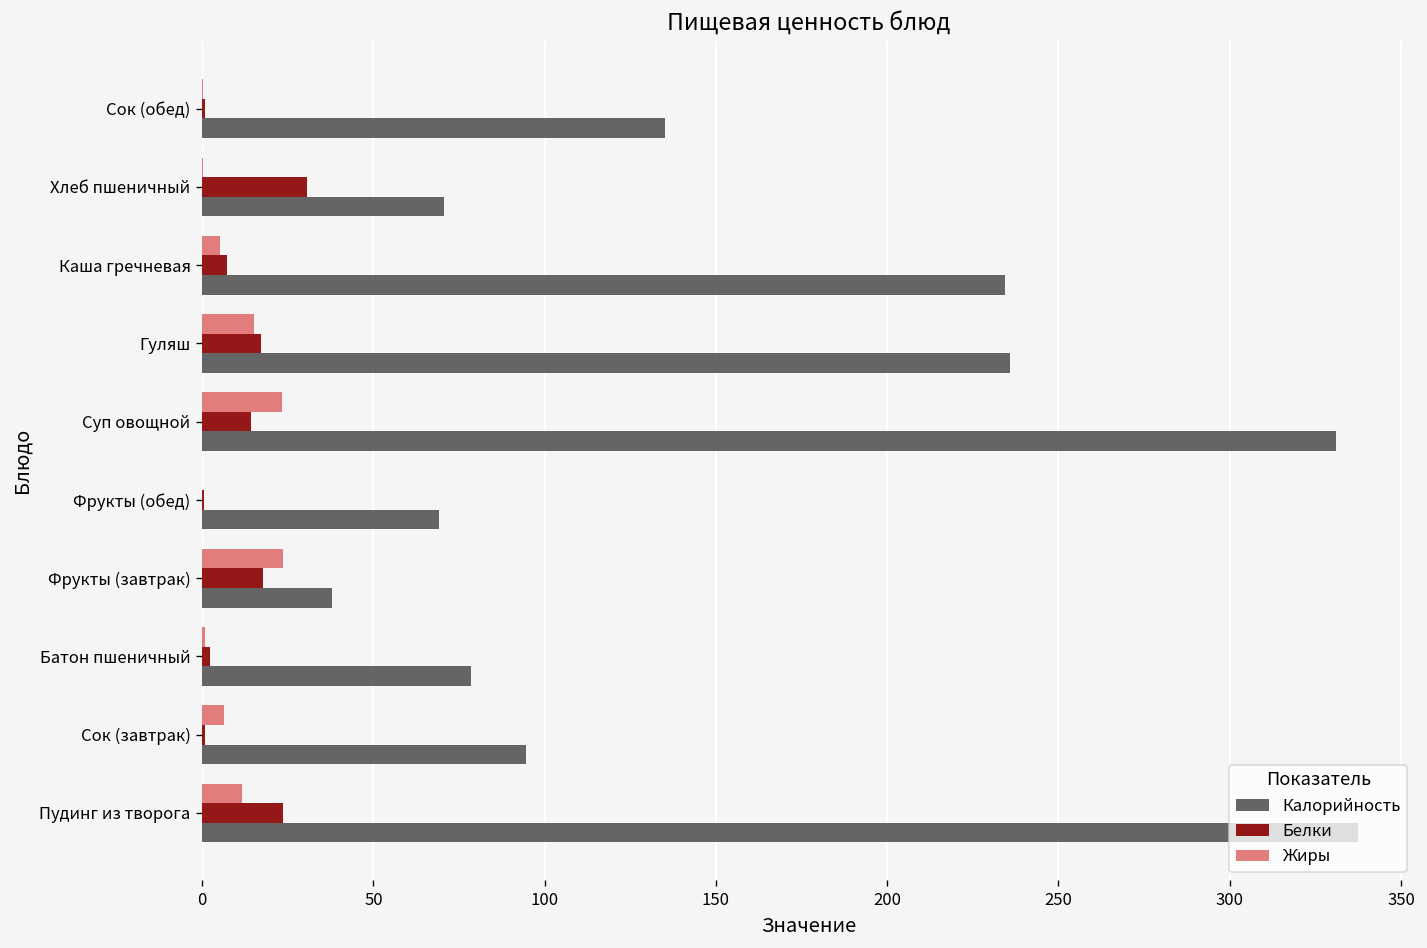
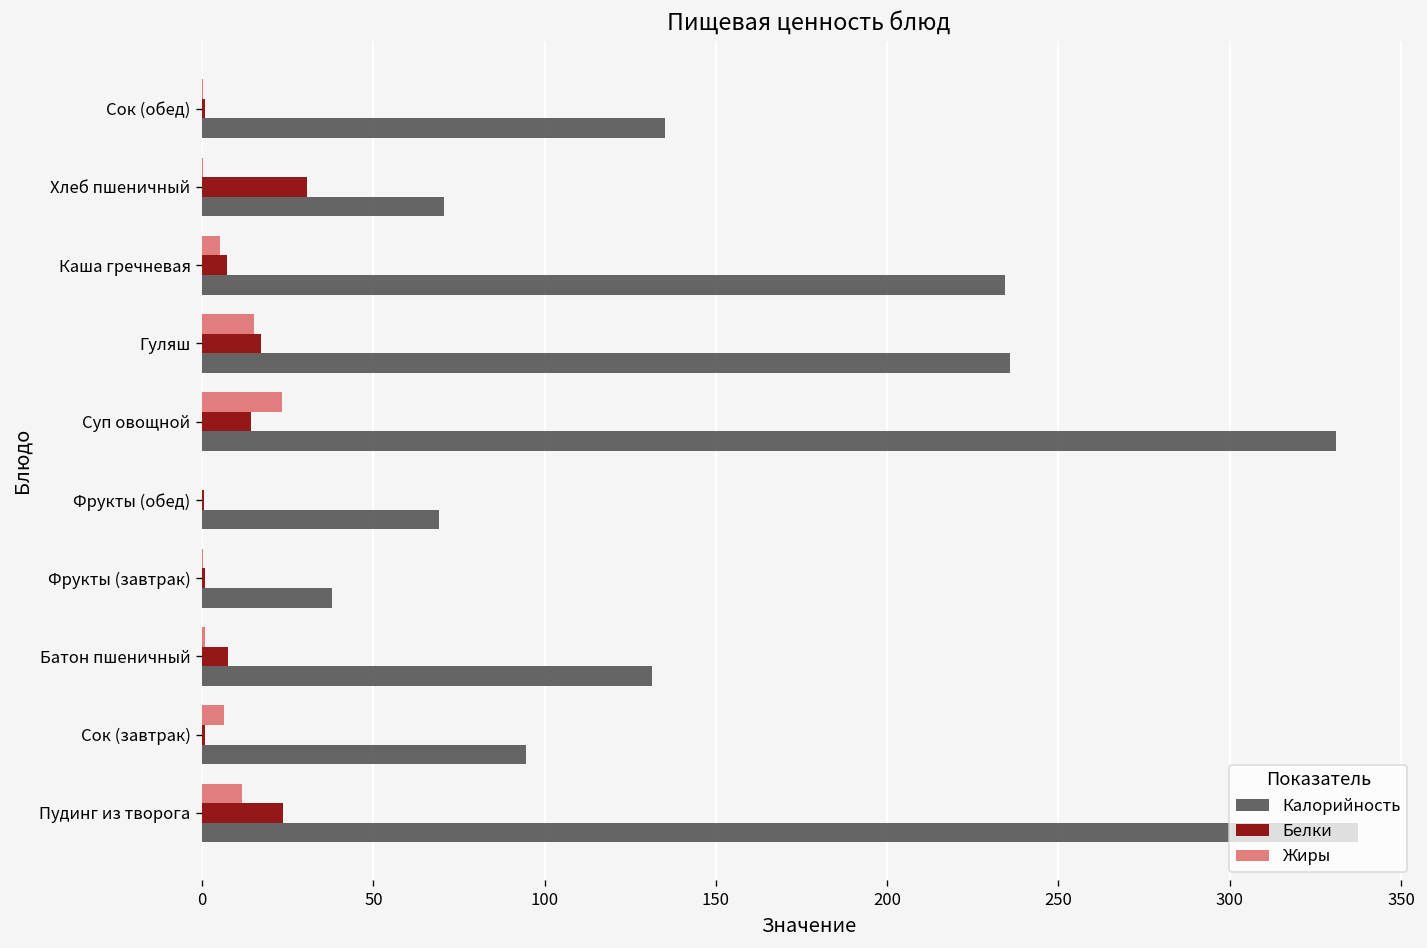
Жиры, Фрукты (завтрак): 24 -> 0
Белки, Фрукты (завтрак): 18 -> 1
Белки, Батон пшеничный: 2 -> 7
Калорийность, Батон пшеничный: 79 -> 131
